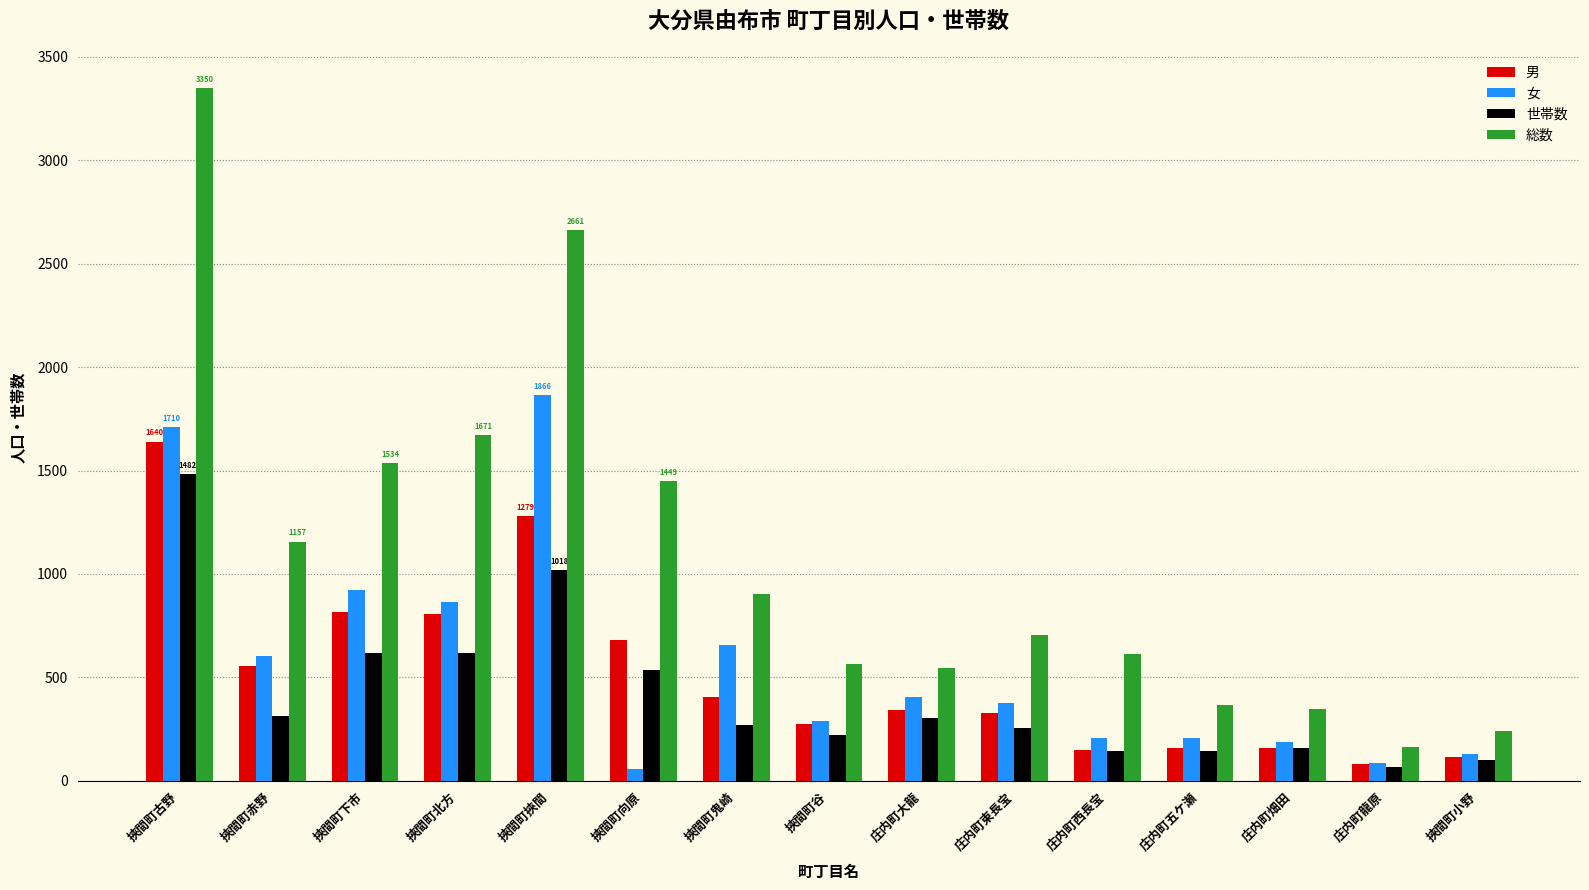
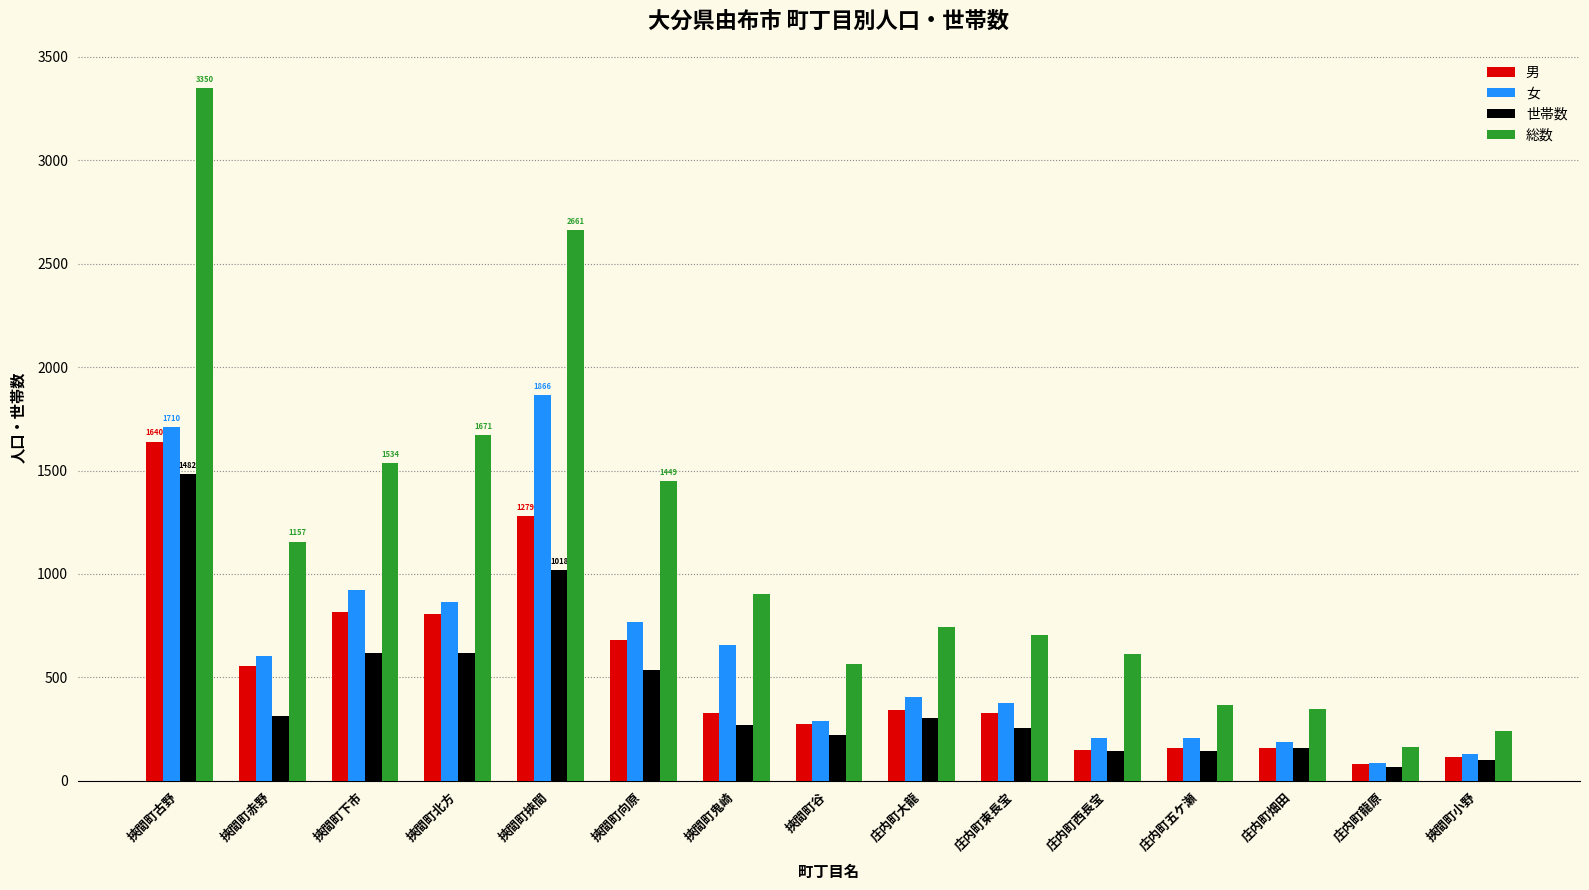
女, 挾間町向原: 60 -> 770
男, 挾間町鬼崎: 410 -> 330
総数, 庄内町大龍: 550 -> 750
